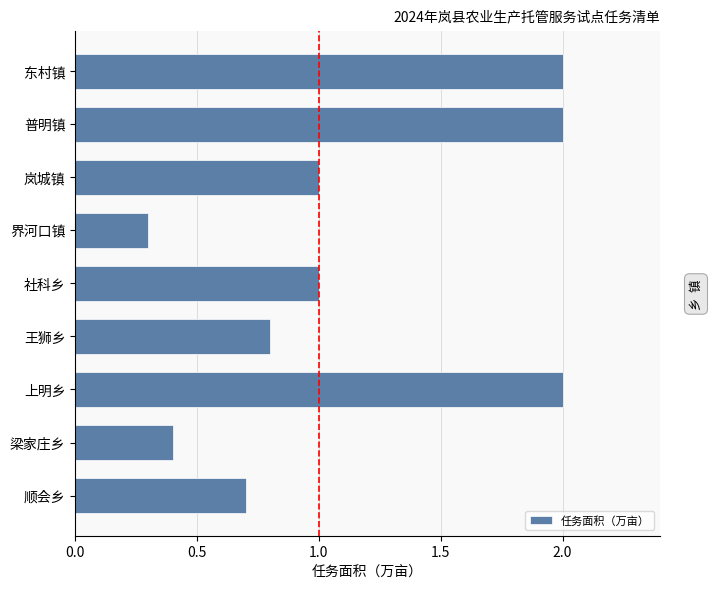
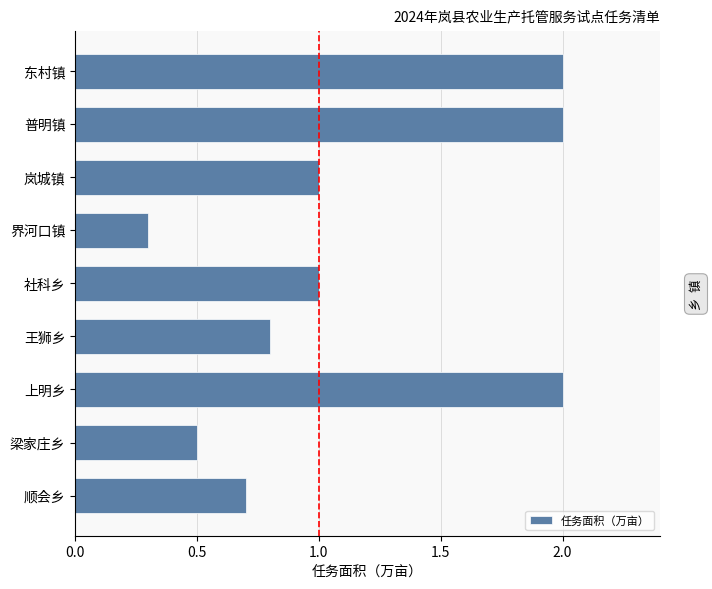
梁家庄乡: 0.4 -> 0.5
